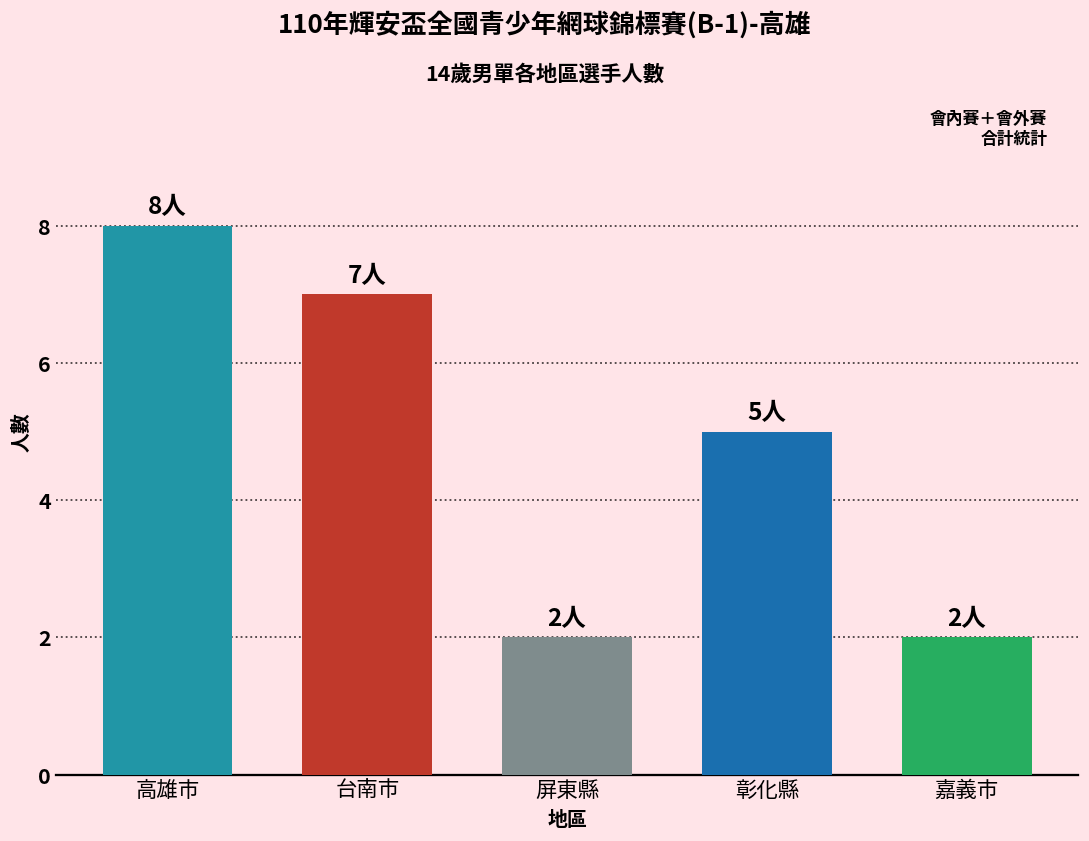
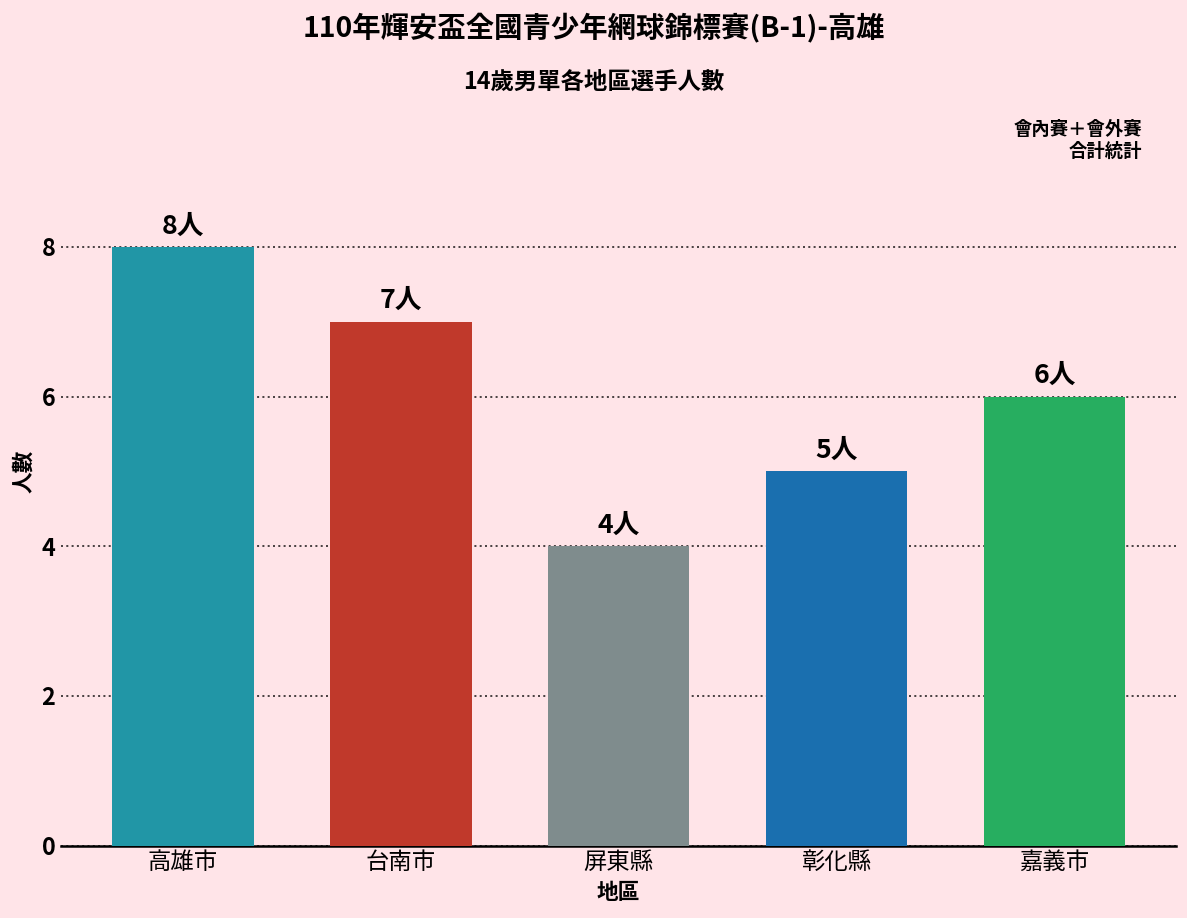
屏東縣: 2人 -> 4人
嘉義市: 2人 -> 6人
